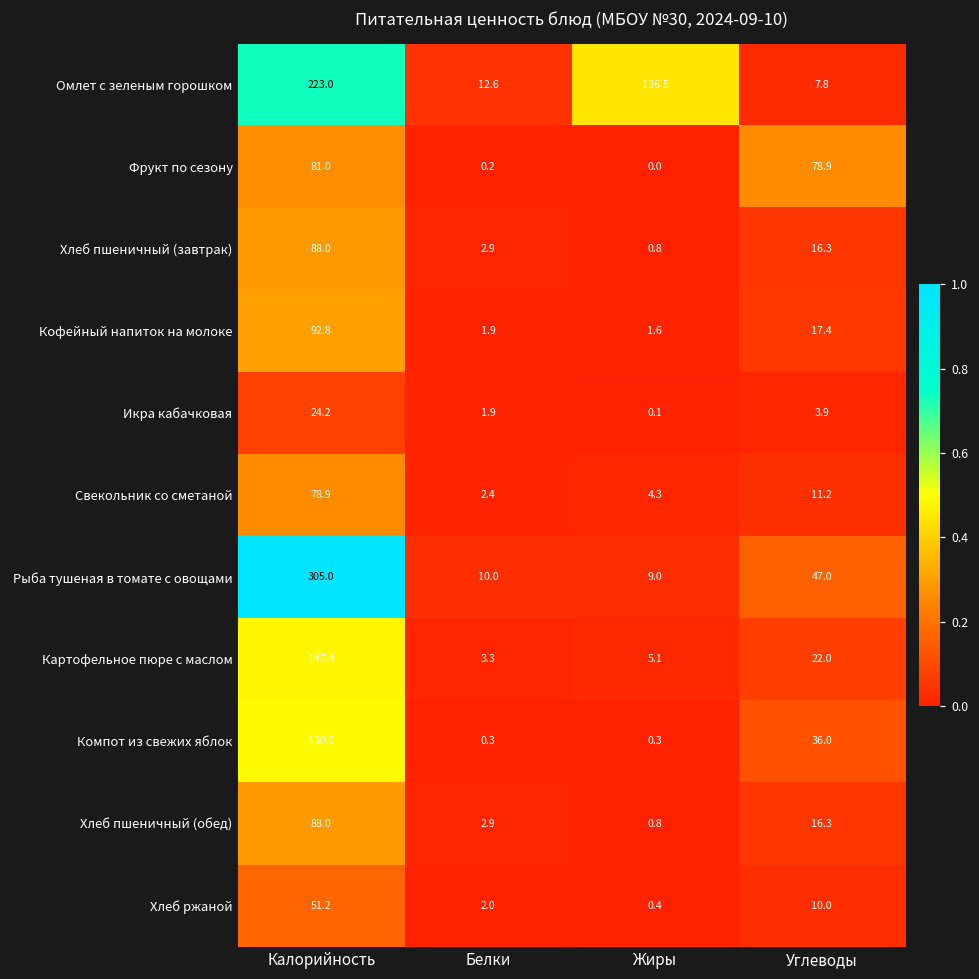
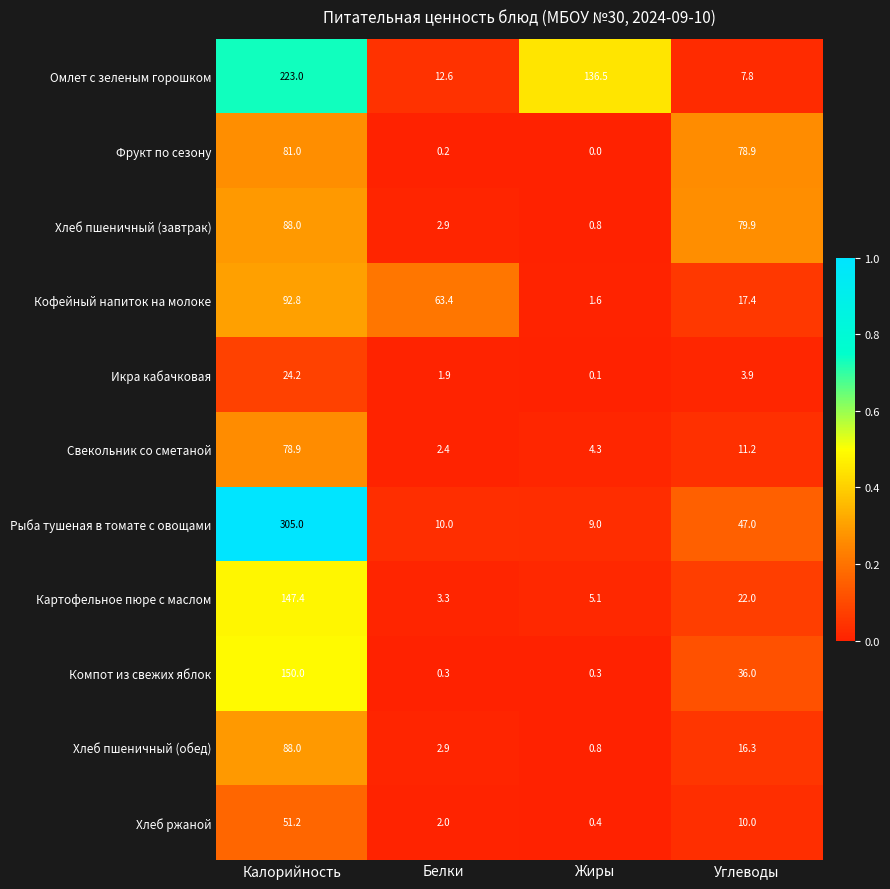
Хлеб пшеничный (завтрак), Углеводы: 16.3 -> 79.9
Кофейный напиток на молоке, Белки: 1.9 -> 63.4
